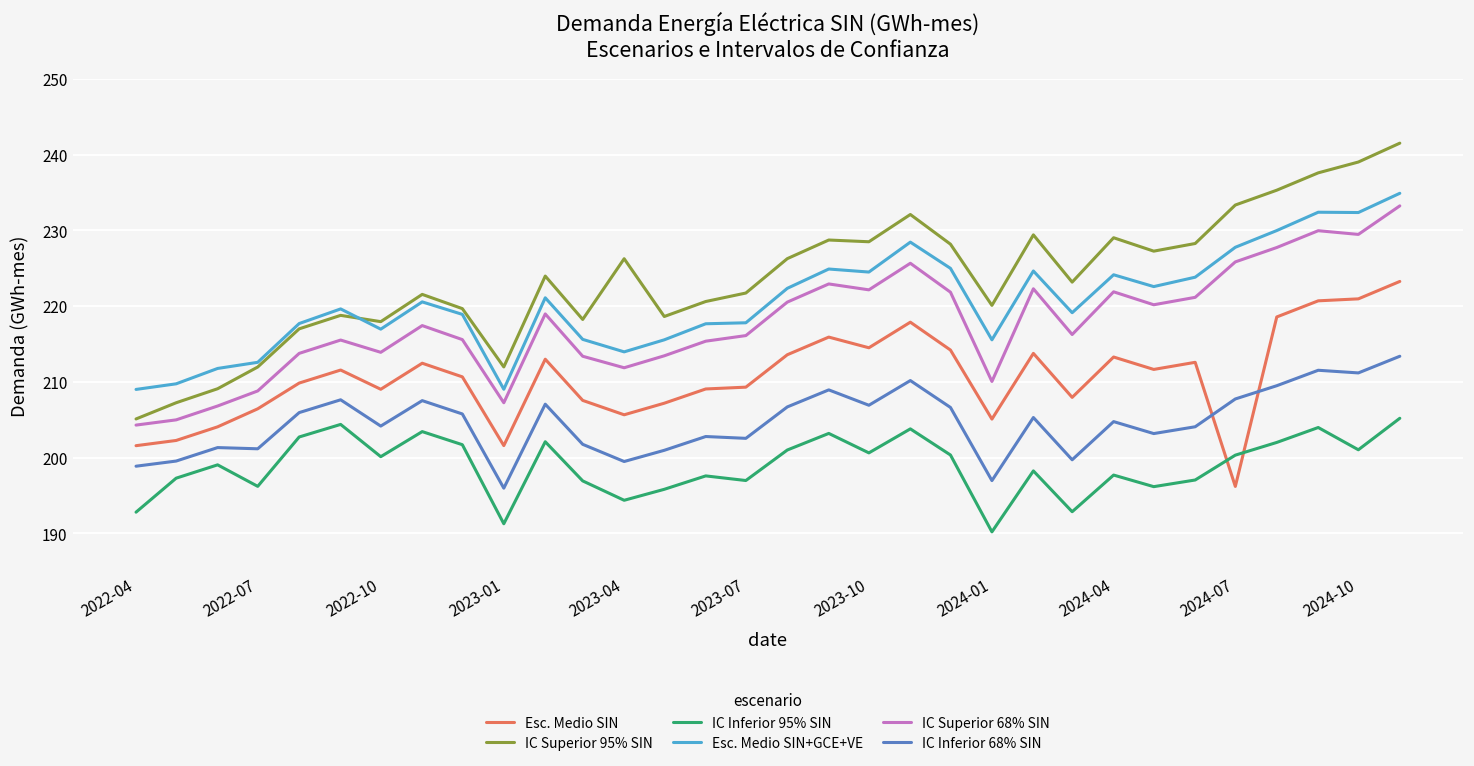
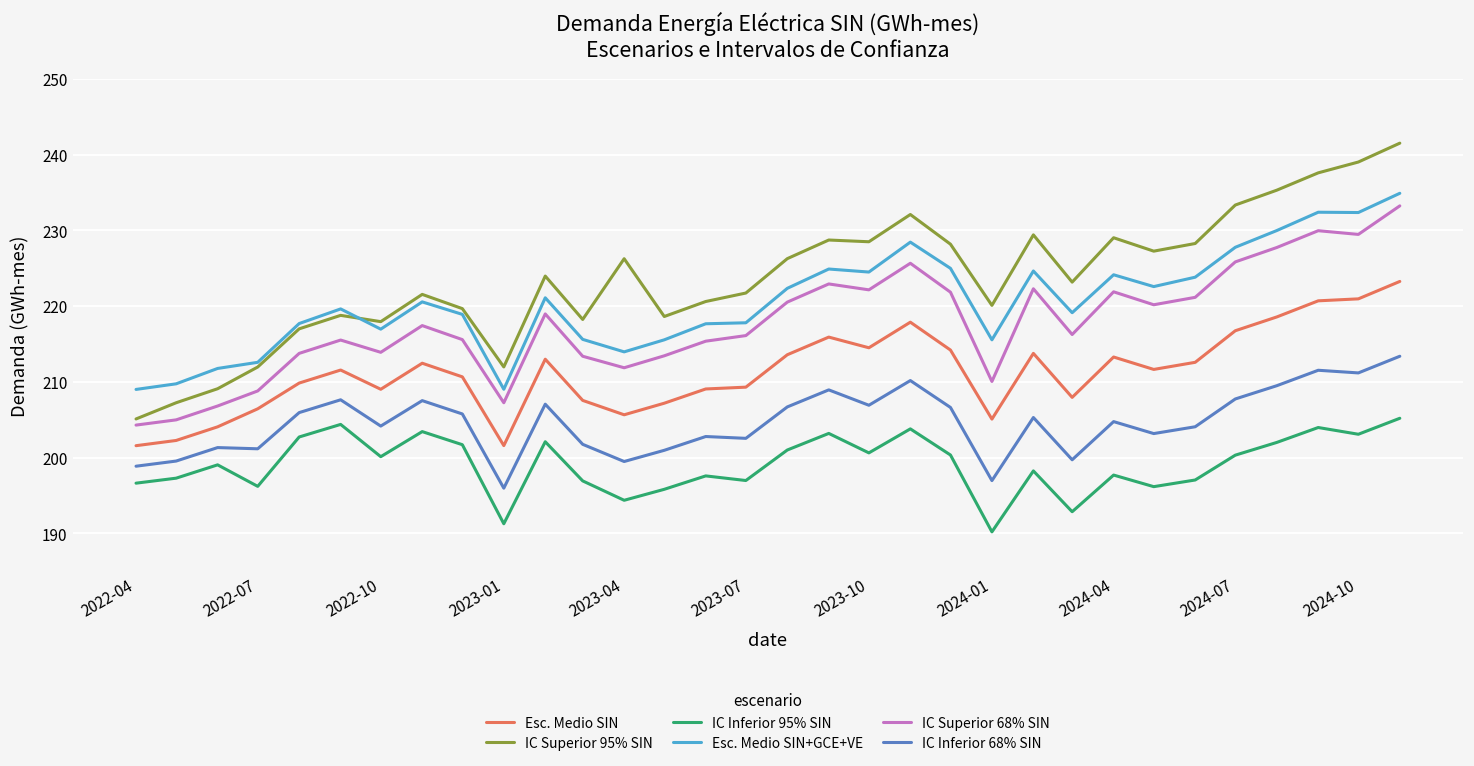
IC Inferior 95% SIN, 2022-04: 193 -> 197
Esc. Medio SIN, 2024-07: 196 -> 217
IC Inferior 95% SIN, 2024-10: 201 -> 203
